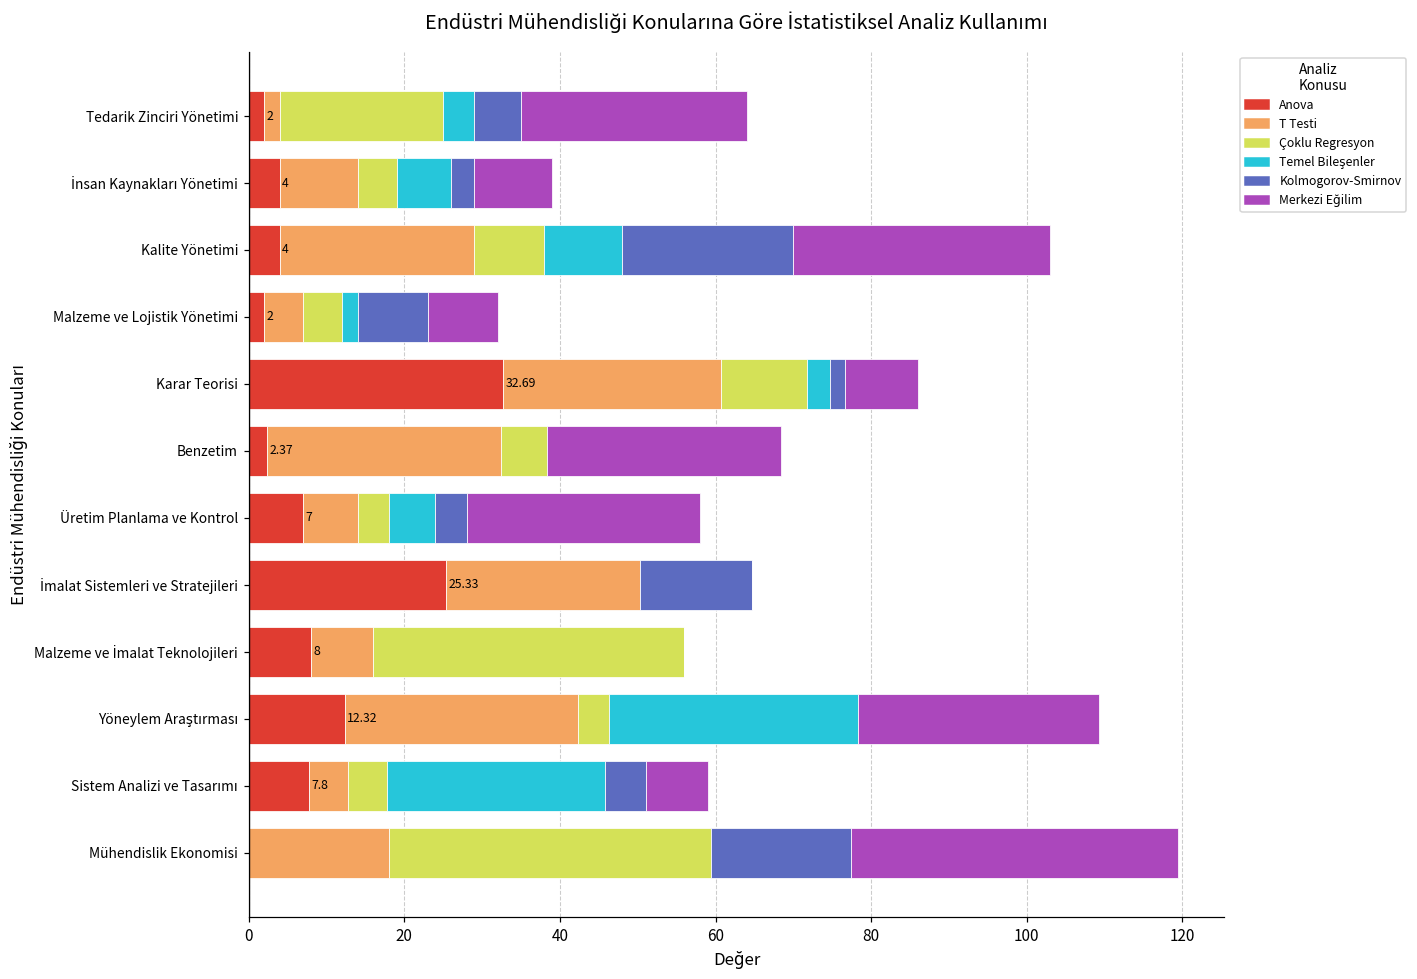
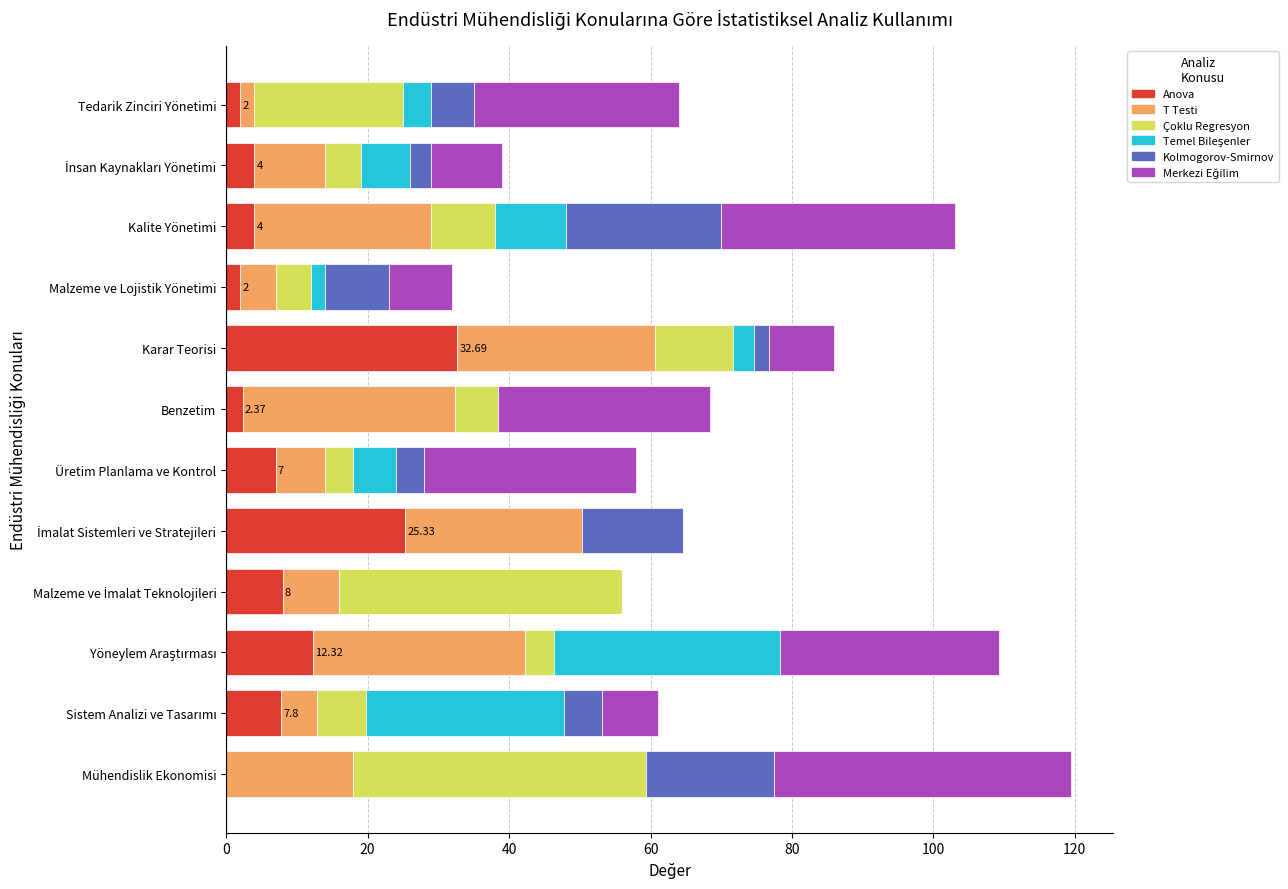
Çoklu Regresyon, Sistem Analizi ve Tasarımı: 5 -> 7
